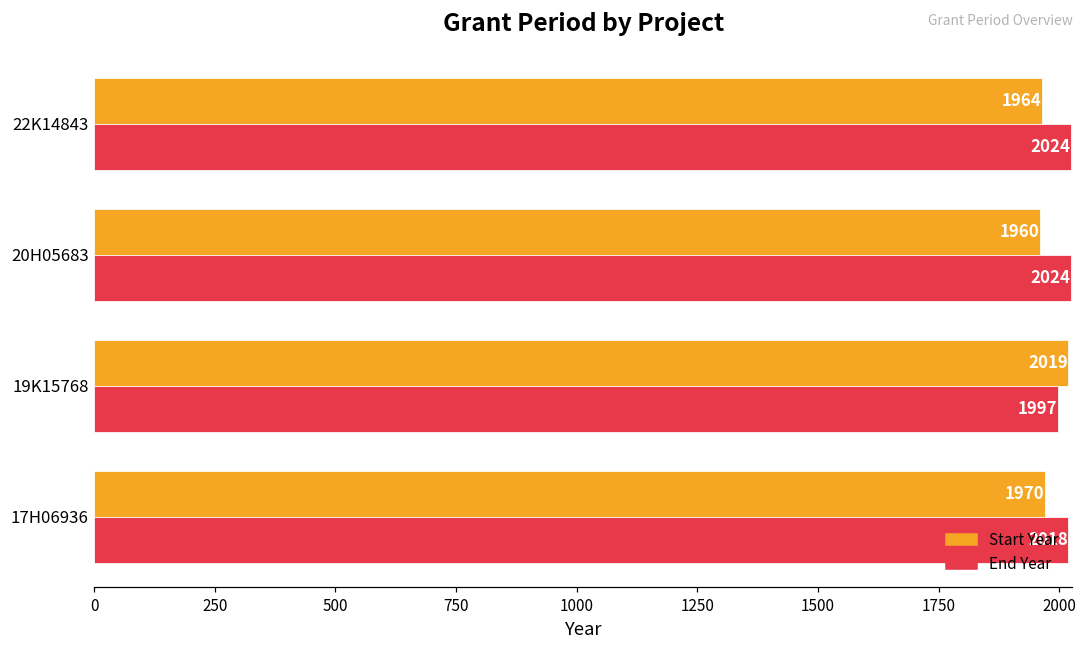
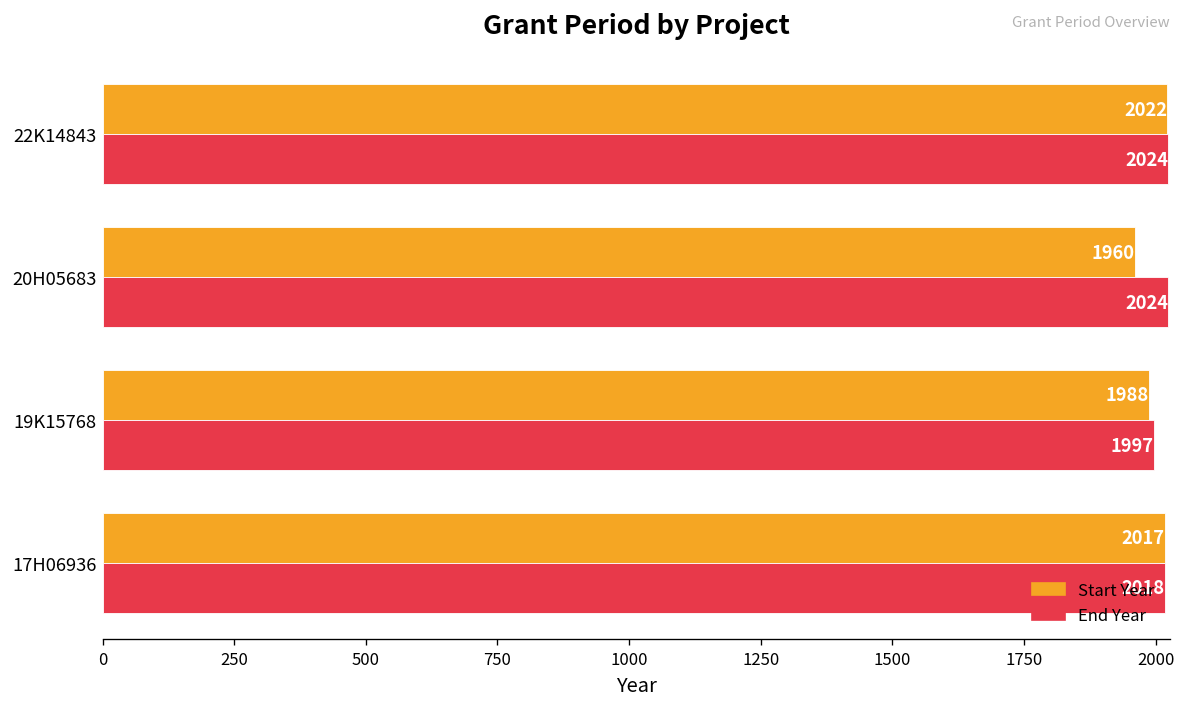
Start Year, 22K14843: 1964 -> 2022
Start Year, 19K15768: 2019 -> 1988
Start Year, 17H06936: 1970 -> 2017
